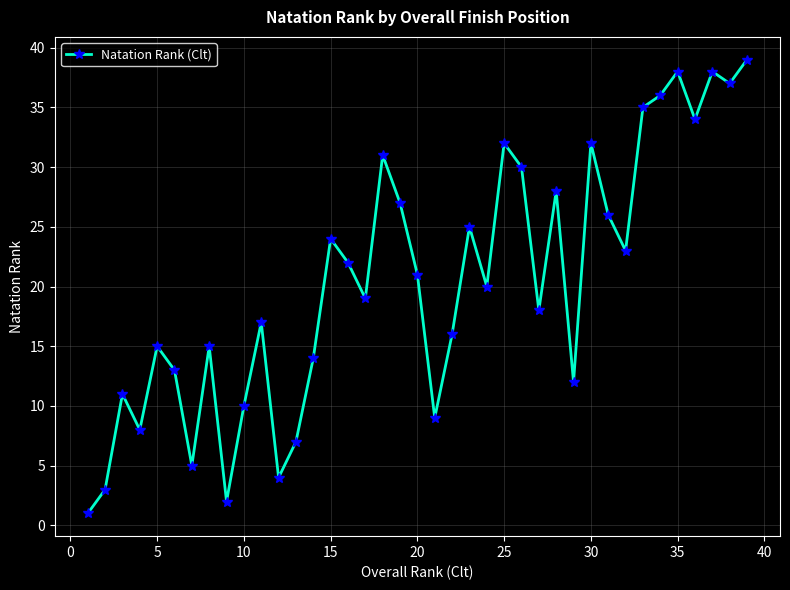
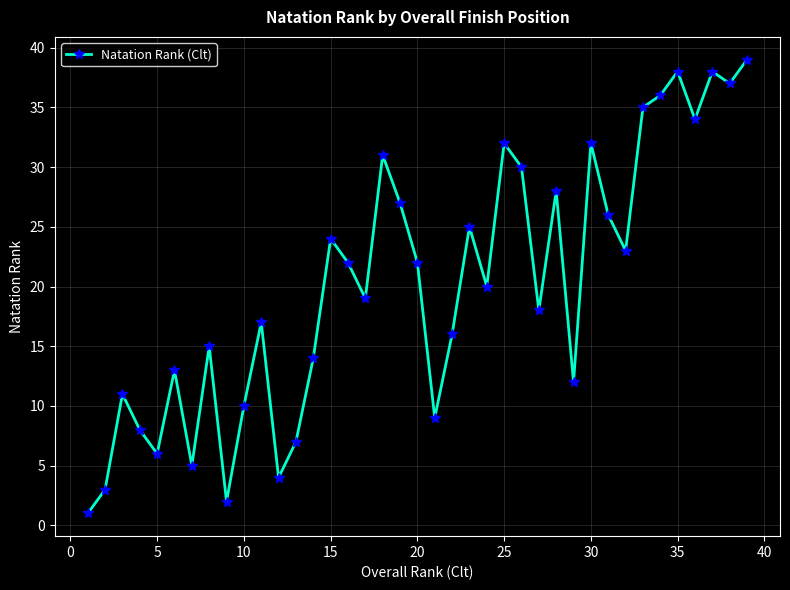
5: 15 -> 6
20: 21 -> 22
